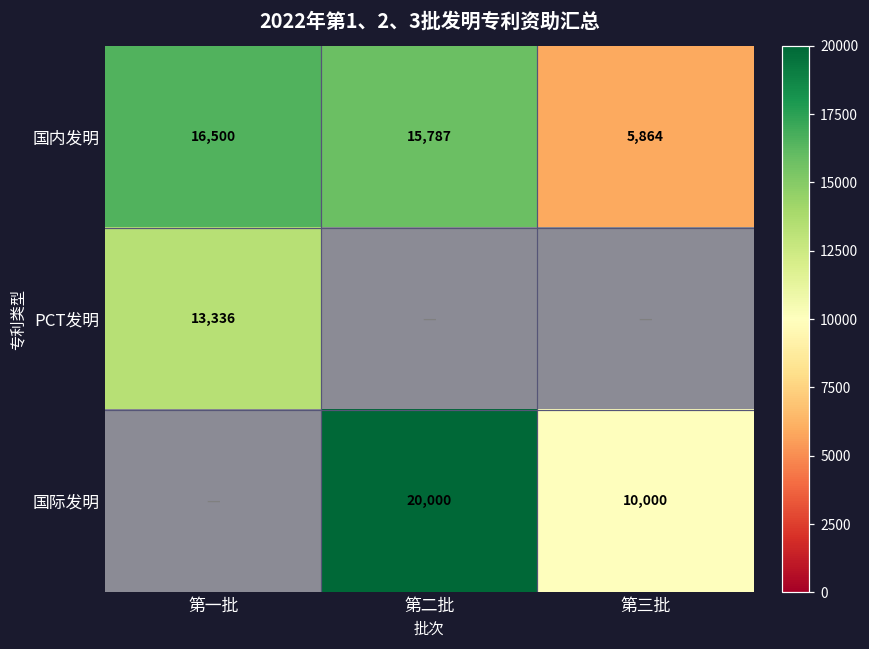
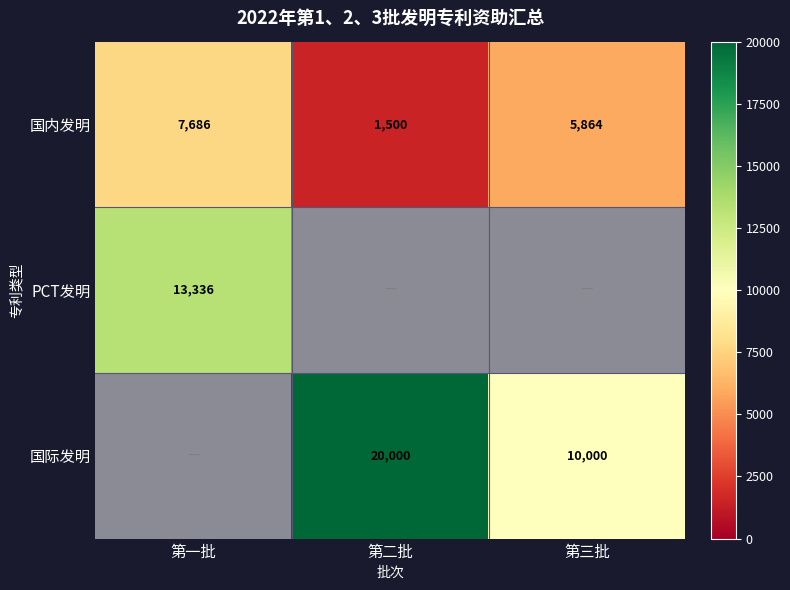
国内发明, 第一批: 16,500 -> 7,686
国内发明, 第二批: 15,787 -> 1,500
